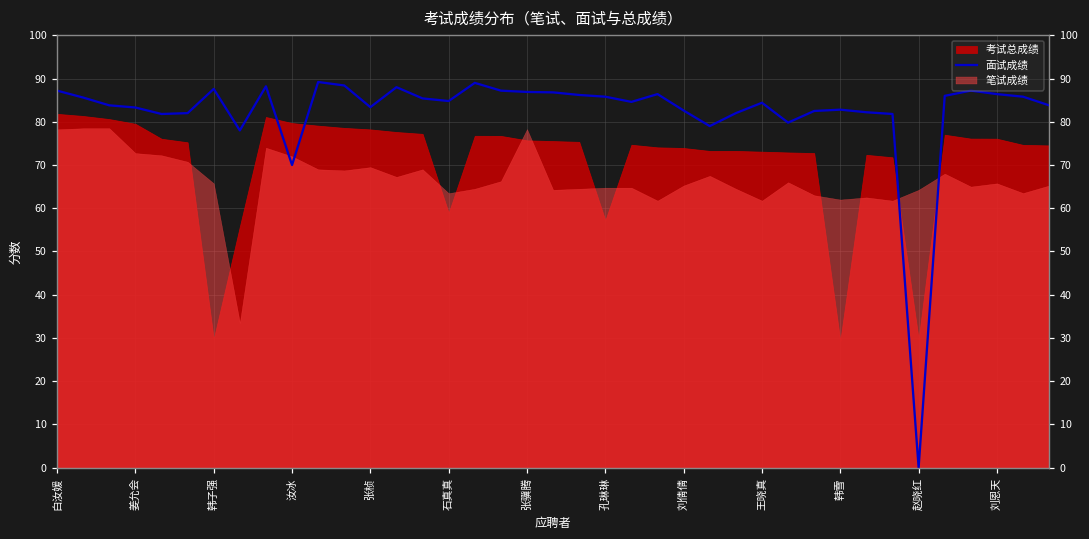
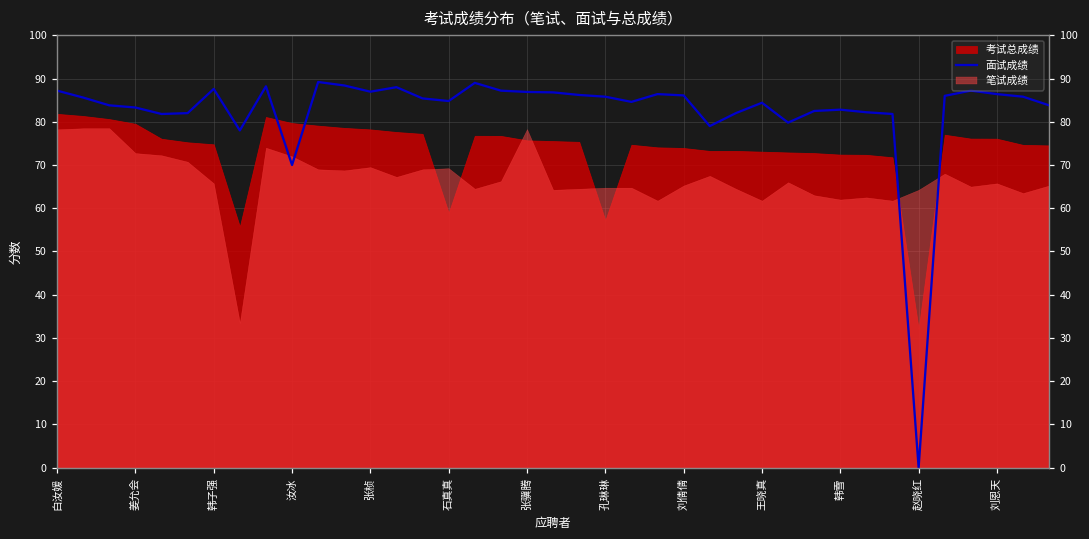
考试总成绩, 韩子强: 30 -> 75
面试成绩, 张桢: 83 -> 87
笔试成绩, 石真真: 63 -> 69
面试成绩, 刘倩倩: 83 -> 86
考试总成绩, 韩雪: 29 -> 72
考试总成绩, 赵晓红: 30 -> 32
